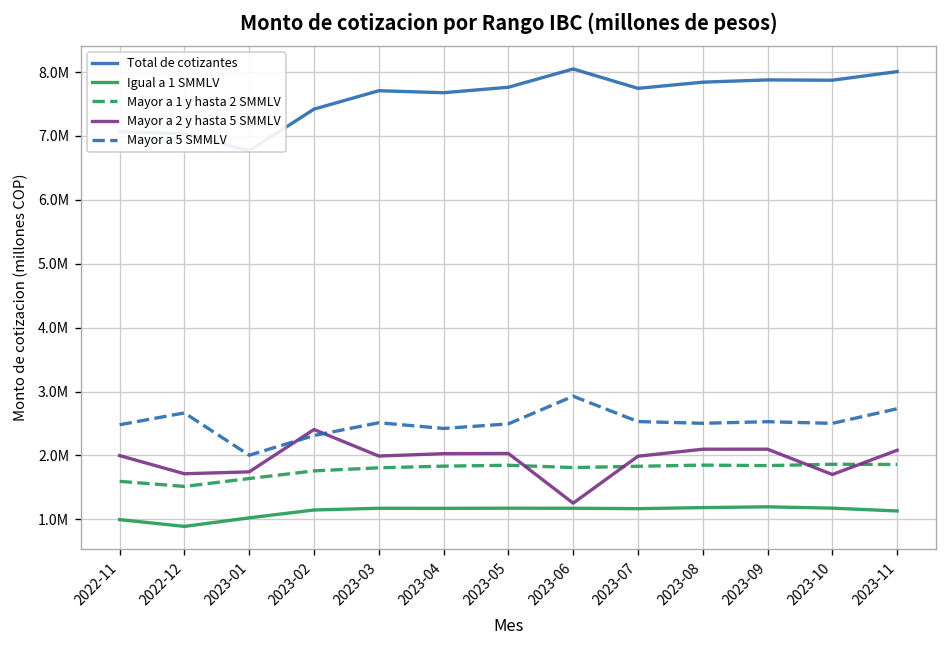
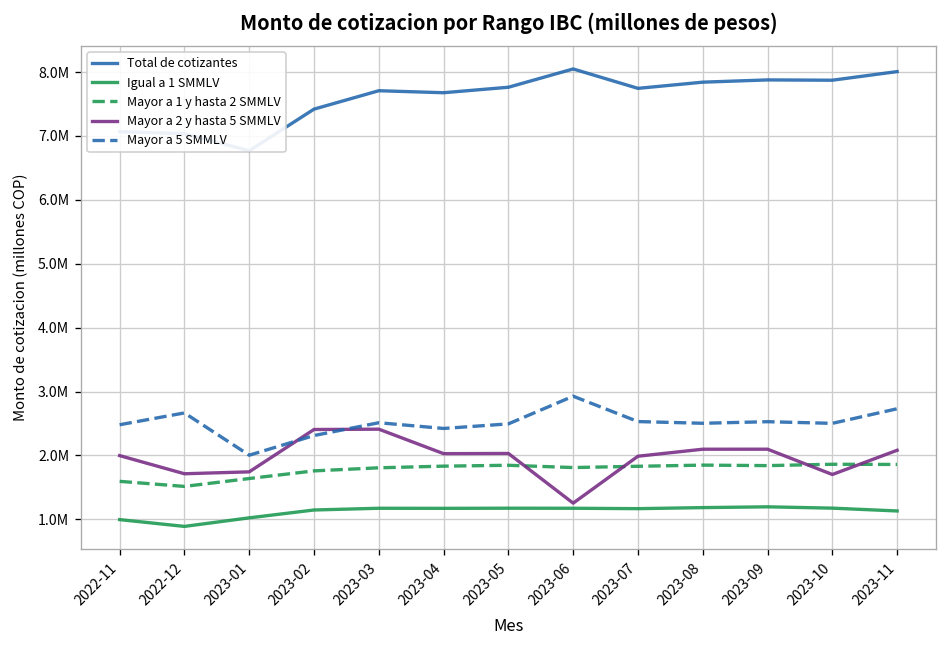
Mayor a 2 y hasta 5 SMMLV, 2023-03: 2000000 -> 2400000
